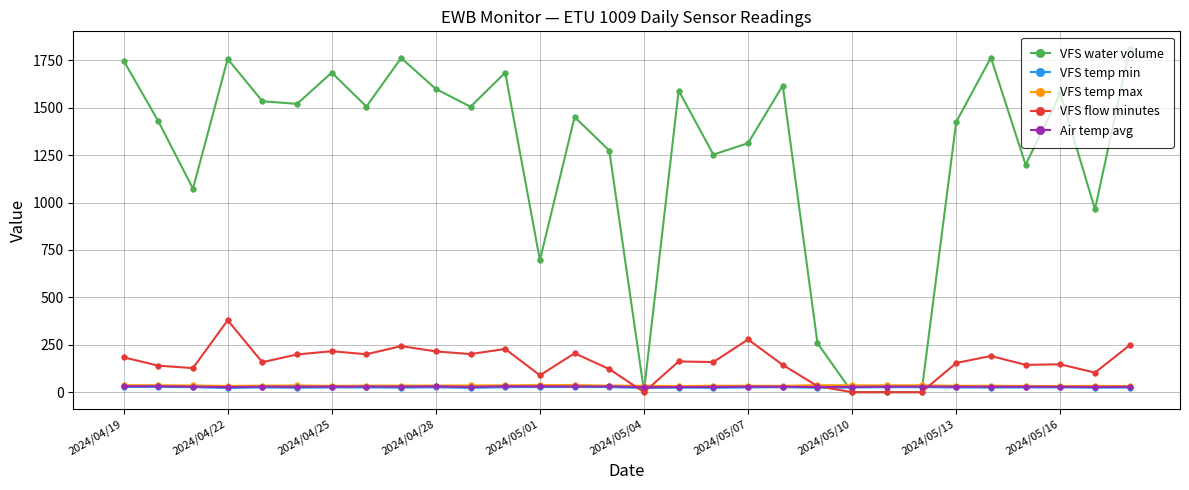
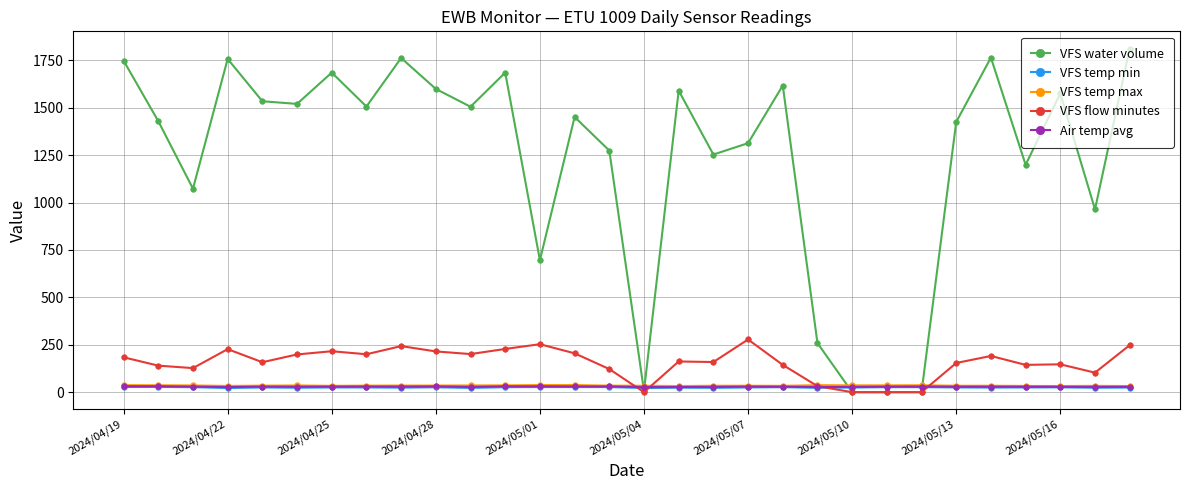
VFS flow minutes, 2024/04/22: 380 -> 230
VFS flow minutes, 2024/05/01: 90 -> 250
